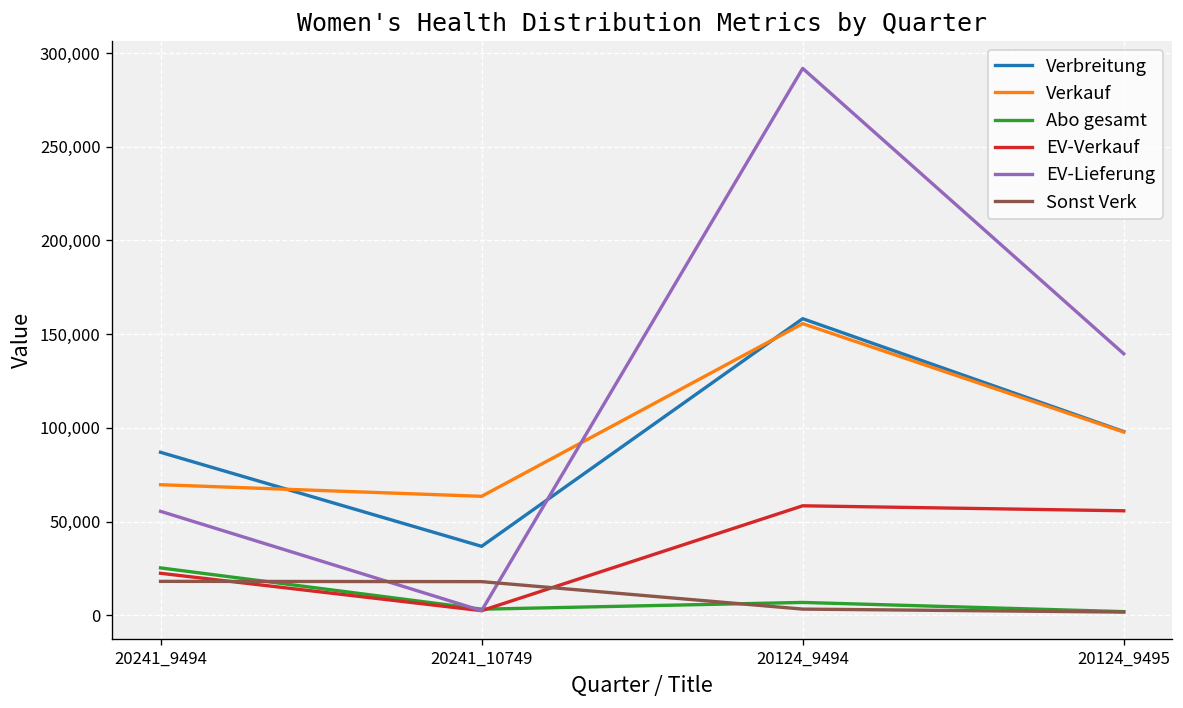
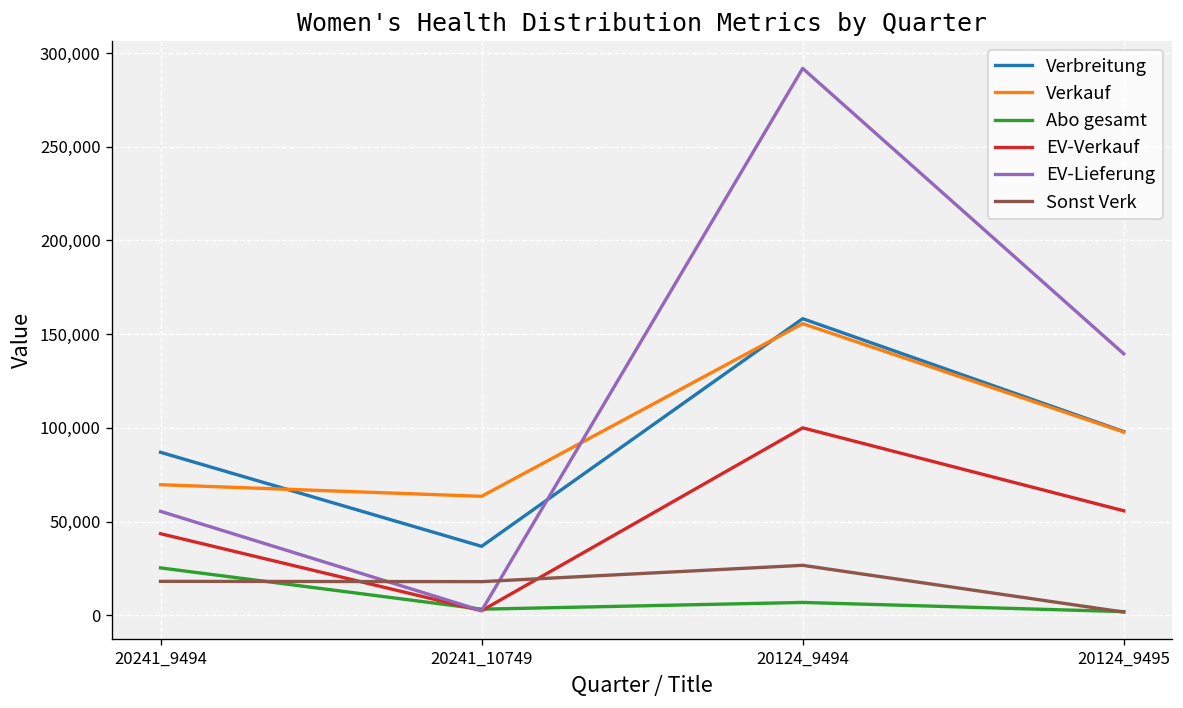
EV-Verkauf, 20241_9494: 22,000 -> 44,000
EV-Verkauf, 20124_9494: 58,000 -> 100,000
Sonst Verk, 20124_9494: 3,000 -> 27,000
